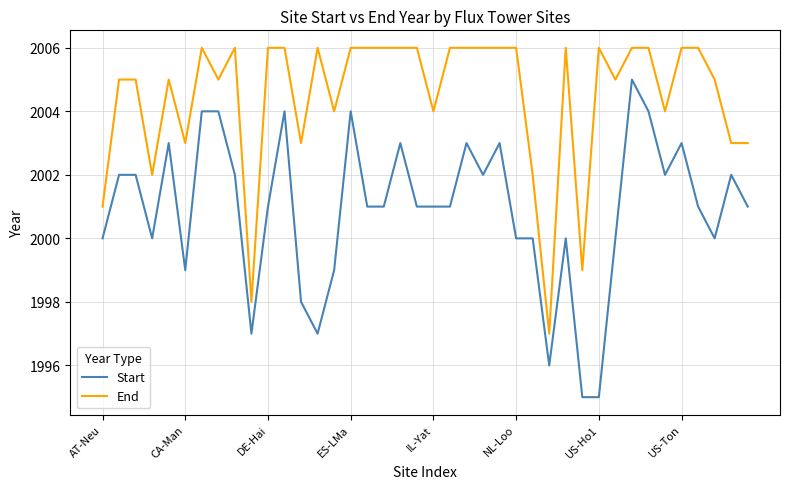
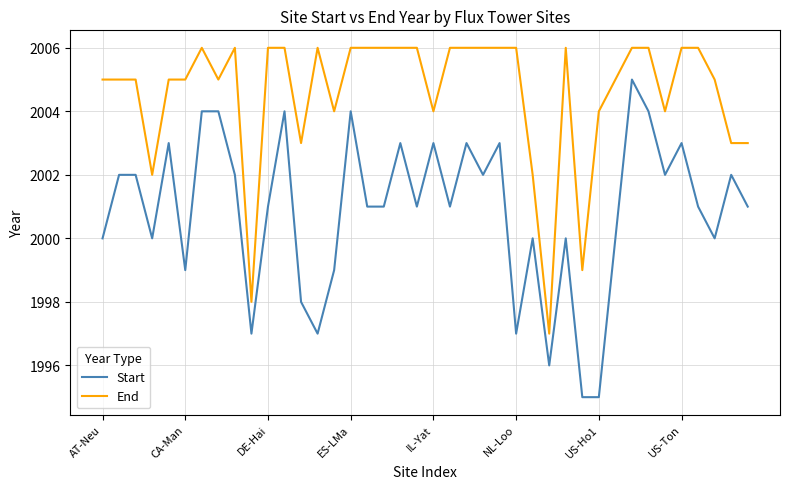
End, AT-Neu: 2001 -> 2005
End, CA-Man: 2003 -> 2005
Start, IL-Yat: 2001 -> 2003
Start, NL-Loo: 2000 -> 1997
End, US-Ho1: 2006 -> 2004
